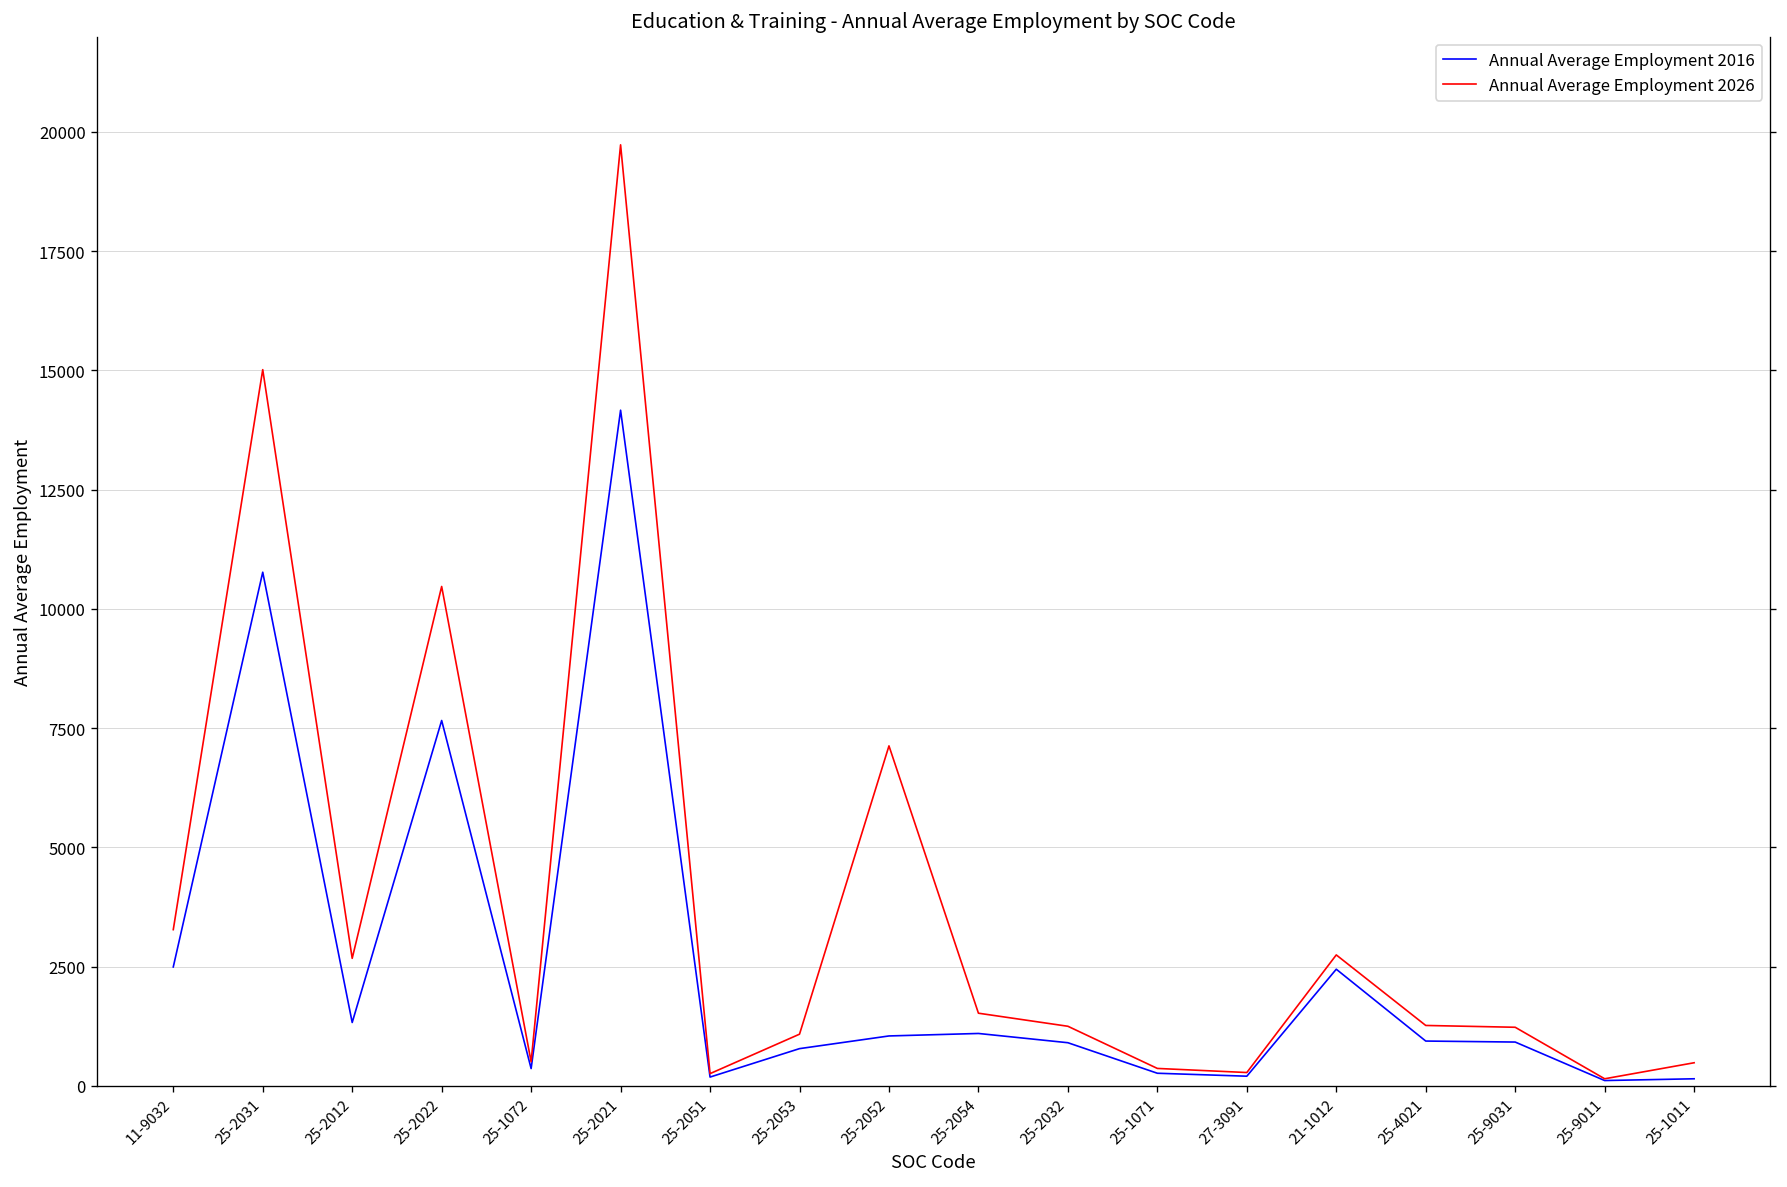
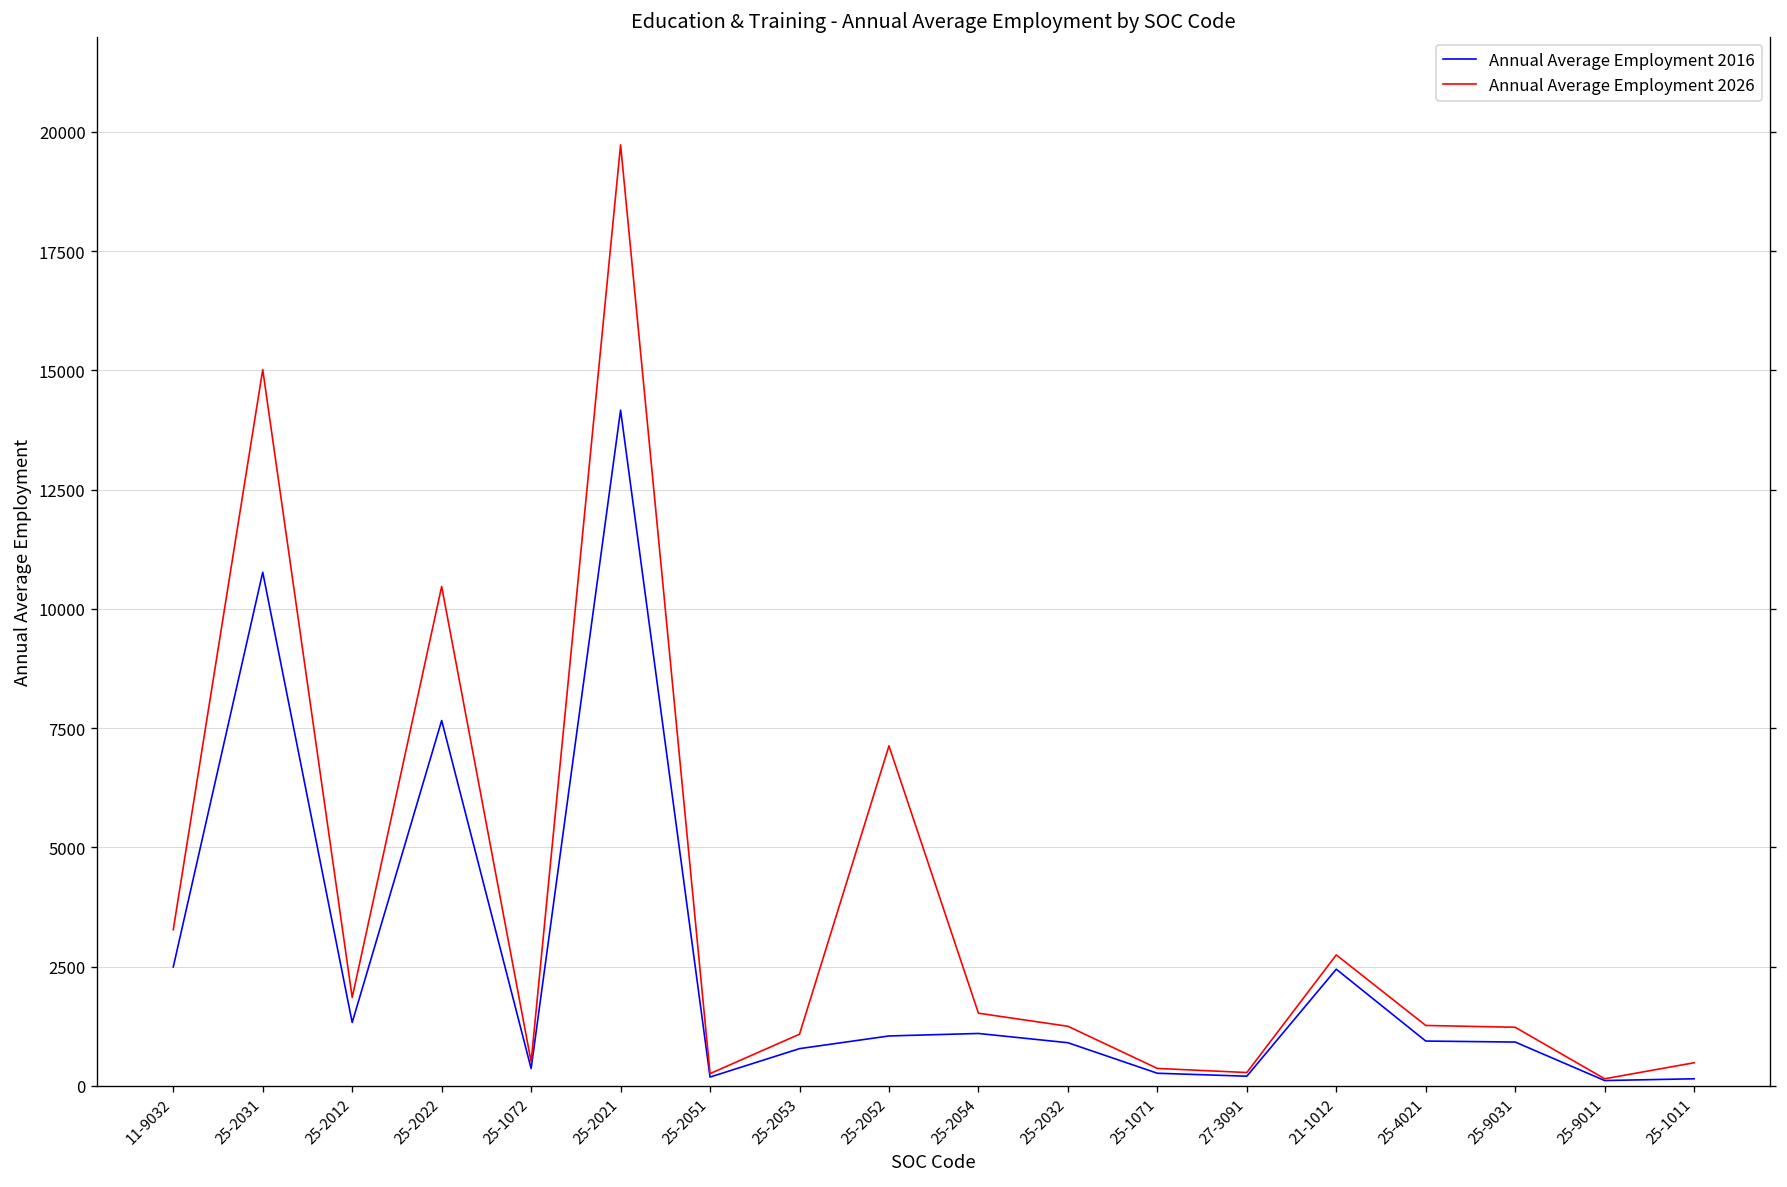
Annual Average Employment 2026, 25-2012: 2700 -> 1900
